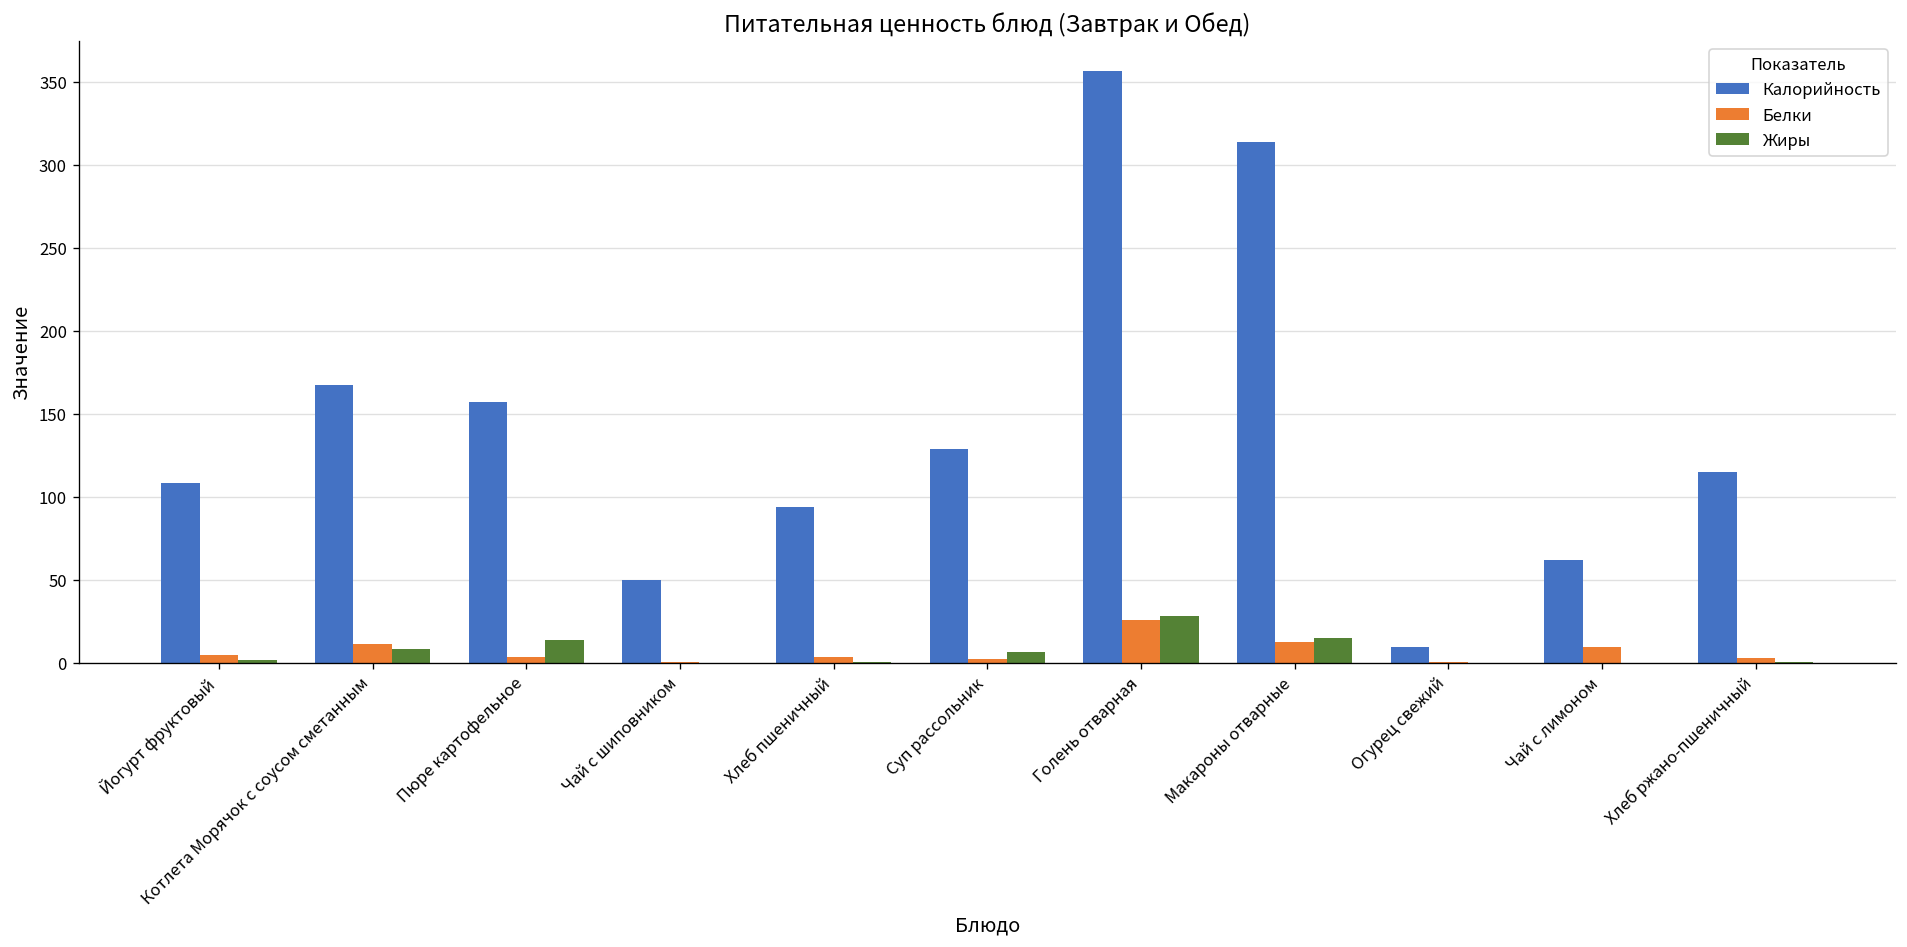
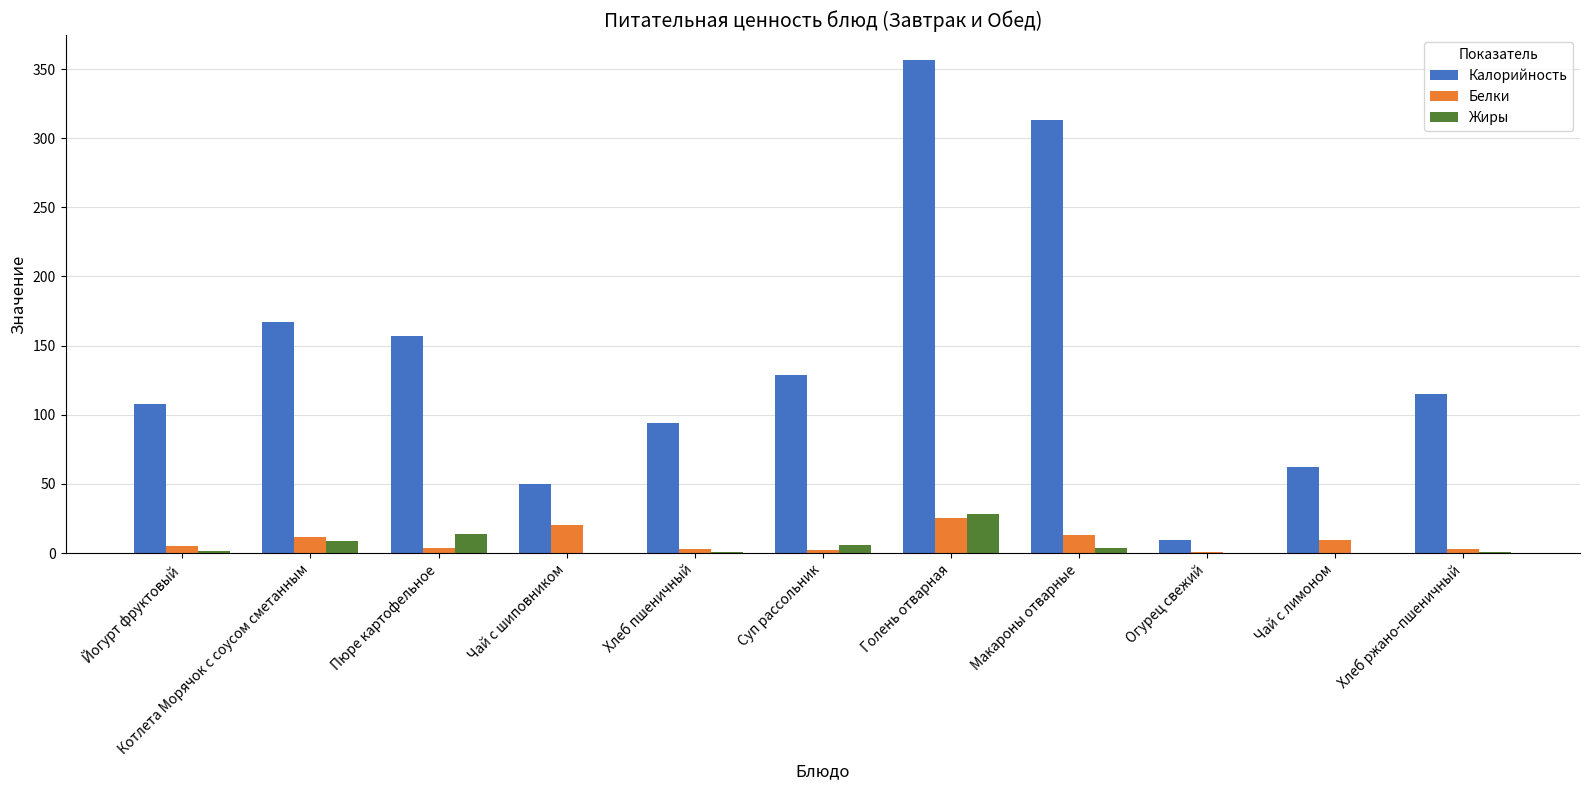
Белки, Чай с шиповником: 0 -> 20
Жиры, Макароны отварные: 15 -> 4
